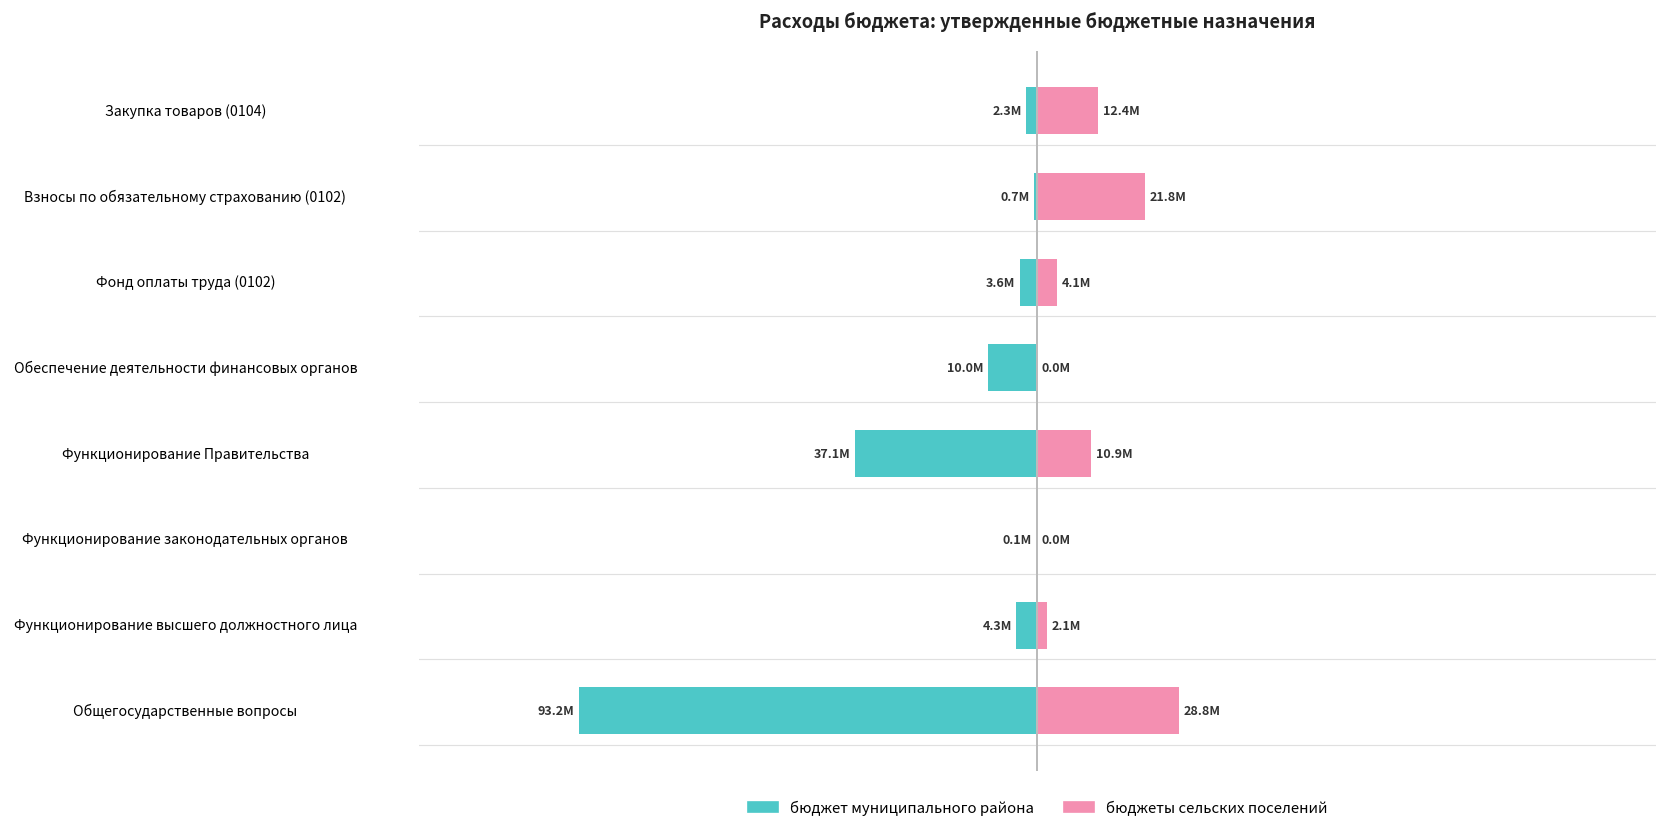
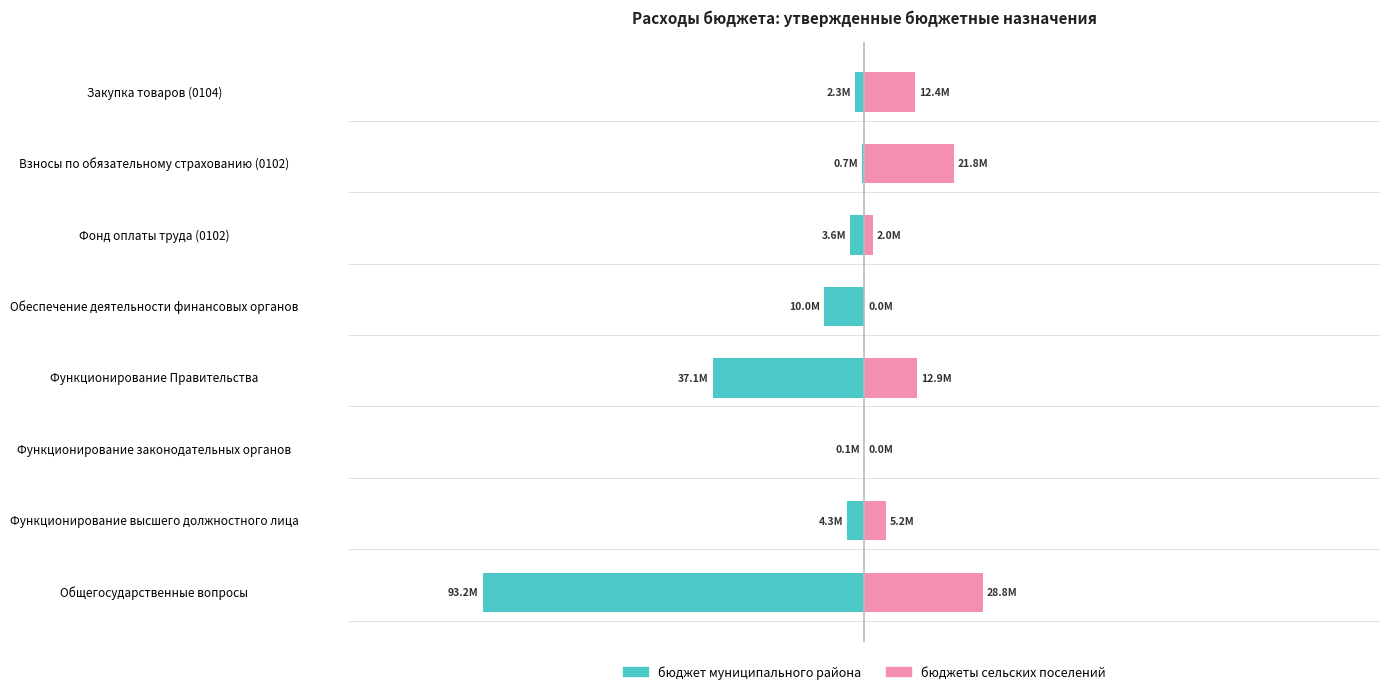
бюджеты сельских поселений, Фонд оплаты труда (0102): 4.1M -> 2.0M
бюджеты сельских поселений, Функционирование Правительства: 10.9M -> 12.9M
бюджеты сельских поселений, Функционирование высшего должностного лица: 2.1M -> 5.2M
